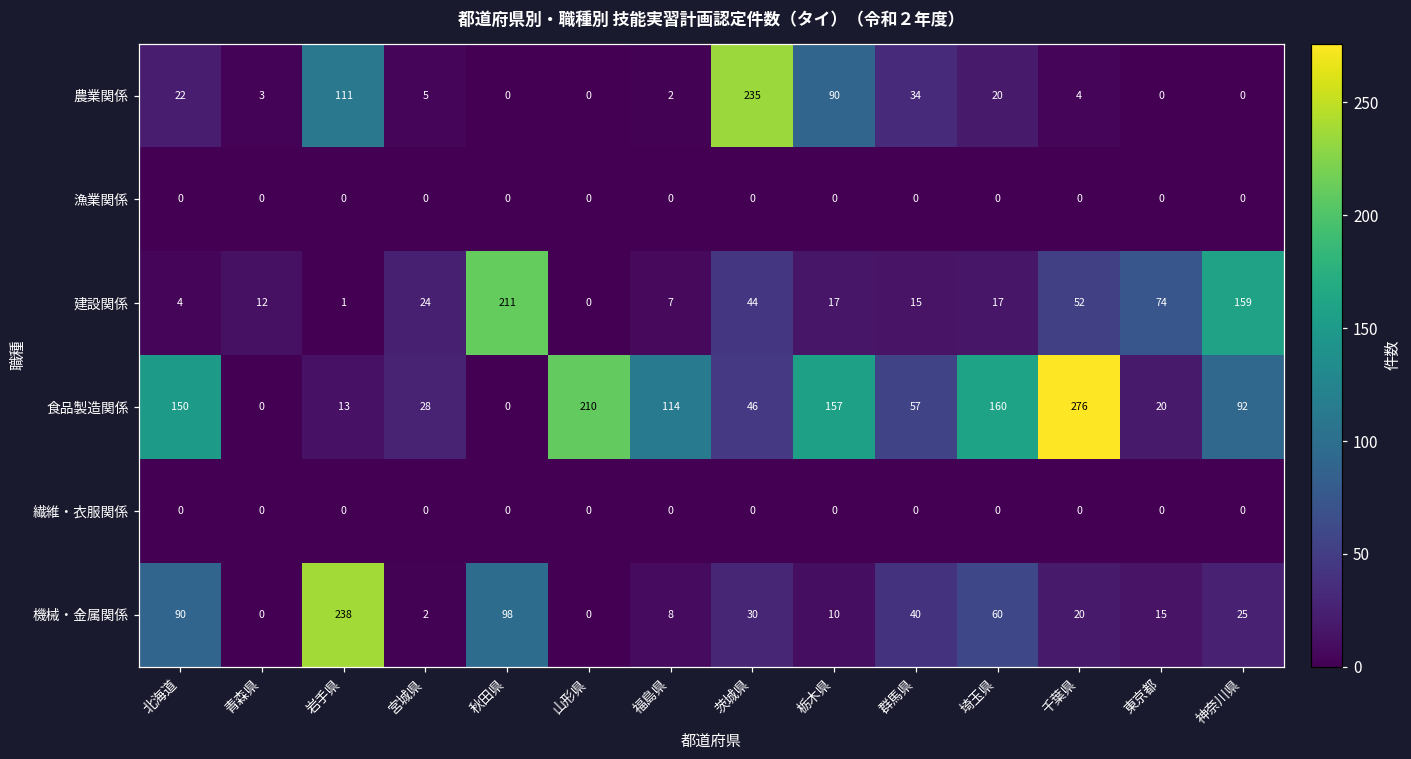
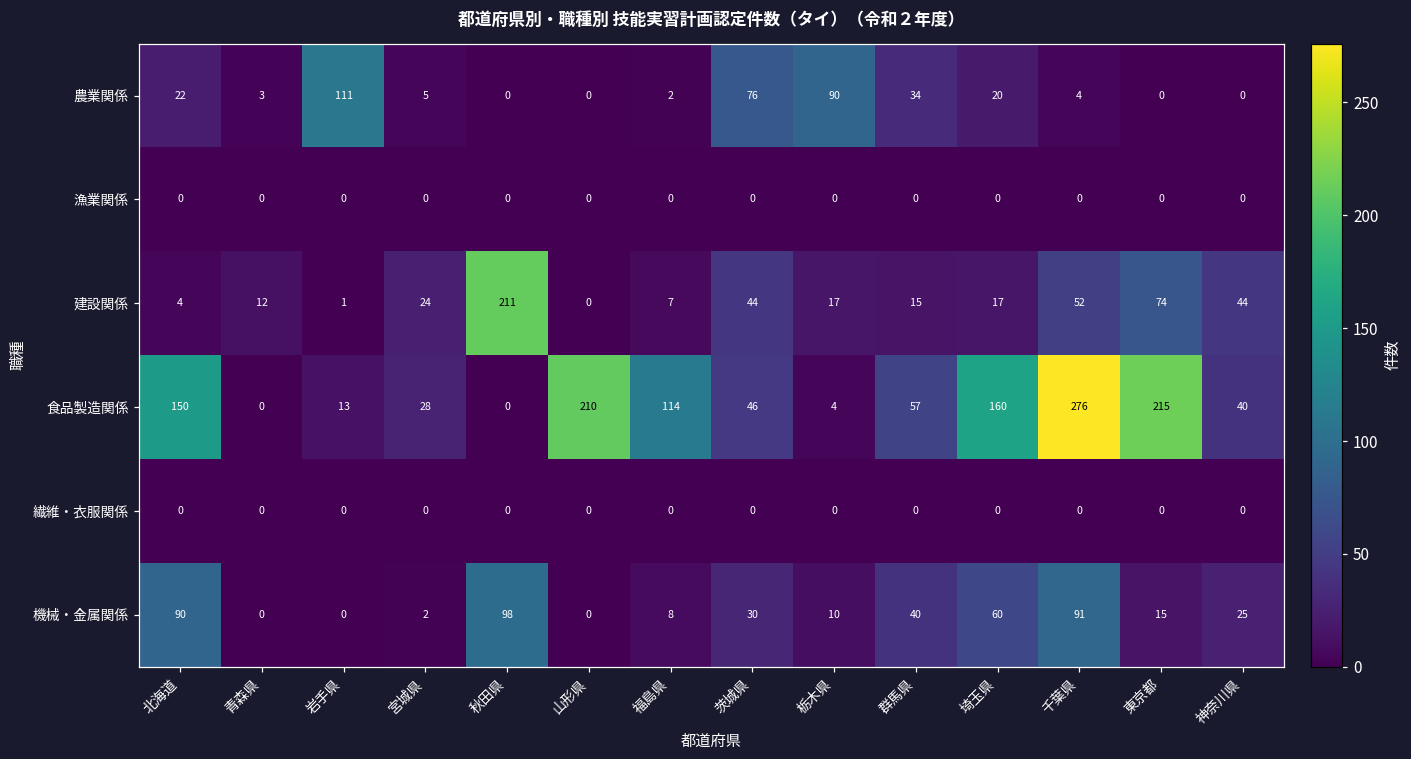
農業関係, 茨城県: 235 -> 76
建設関係, 神奈川県: 159 -> 44
食品製造関係, 栃木県: 157 -> 4
食品製造関係, 東京都: 20 -> 215
食品製造関係, 神奈川県: 92 -> 40
機械・金属関係, 岩手県: 238 -> 0
機械・金属関係, 千葉県: 20 -> 91
